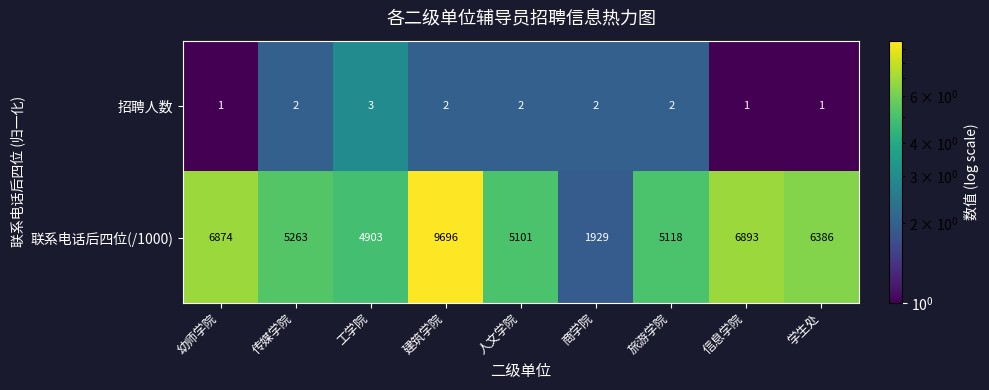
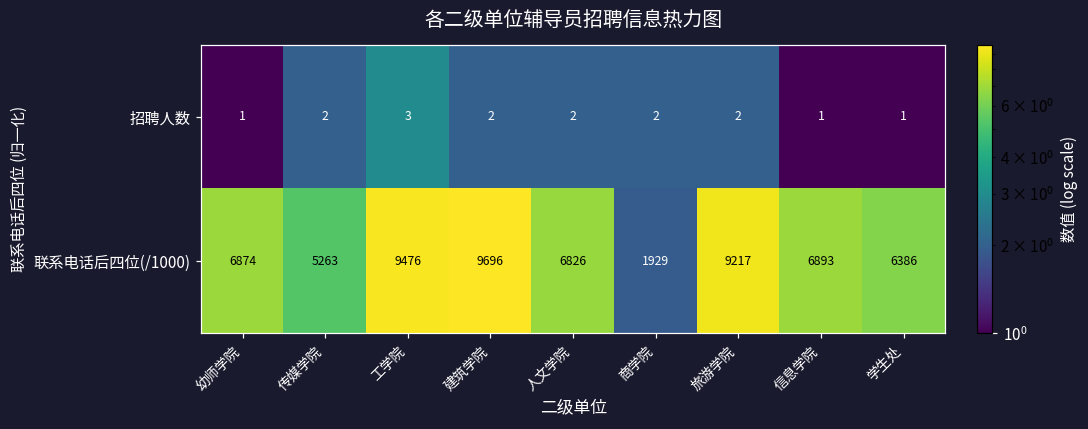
联系电话后四位(/1000), 工学院: 4903 -> 9476
联系电话后四位(/1000), 人文学院: 5101 -> 6826
联系电话后四位(/1000), 旅游学院: 5118 -> 9217
